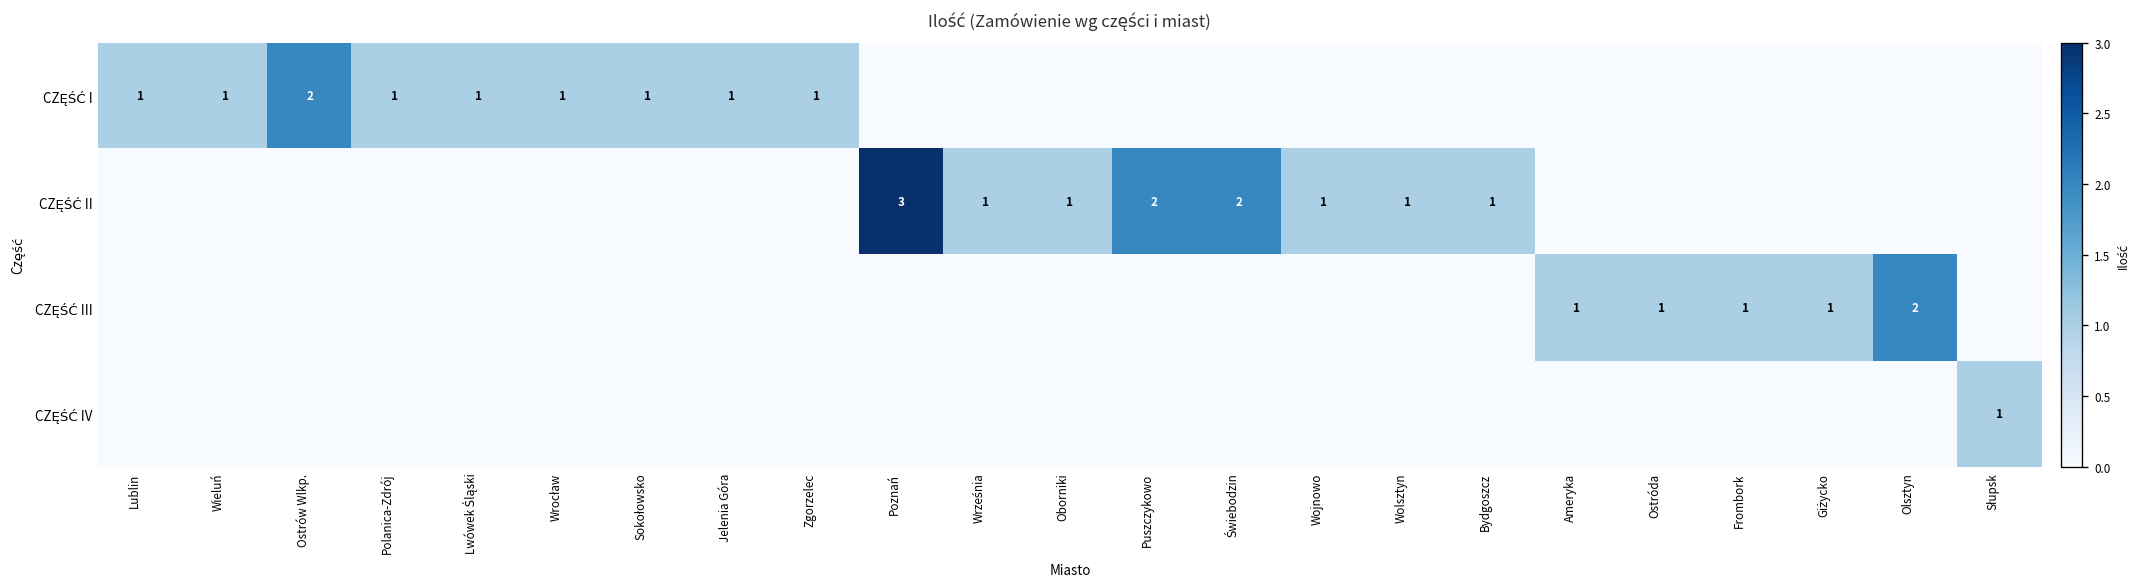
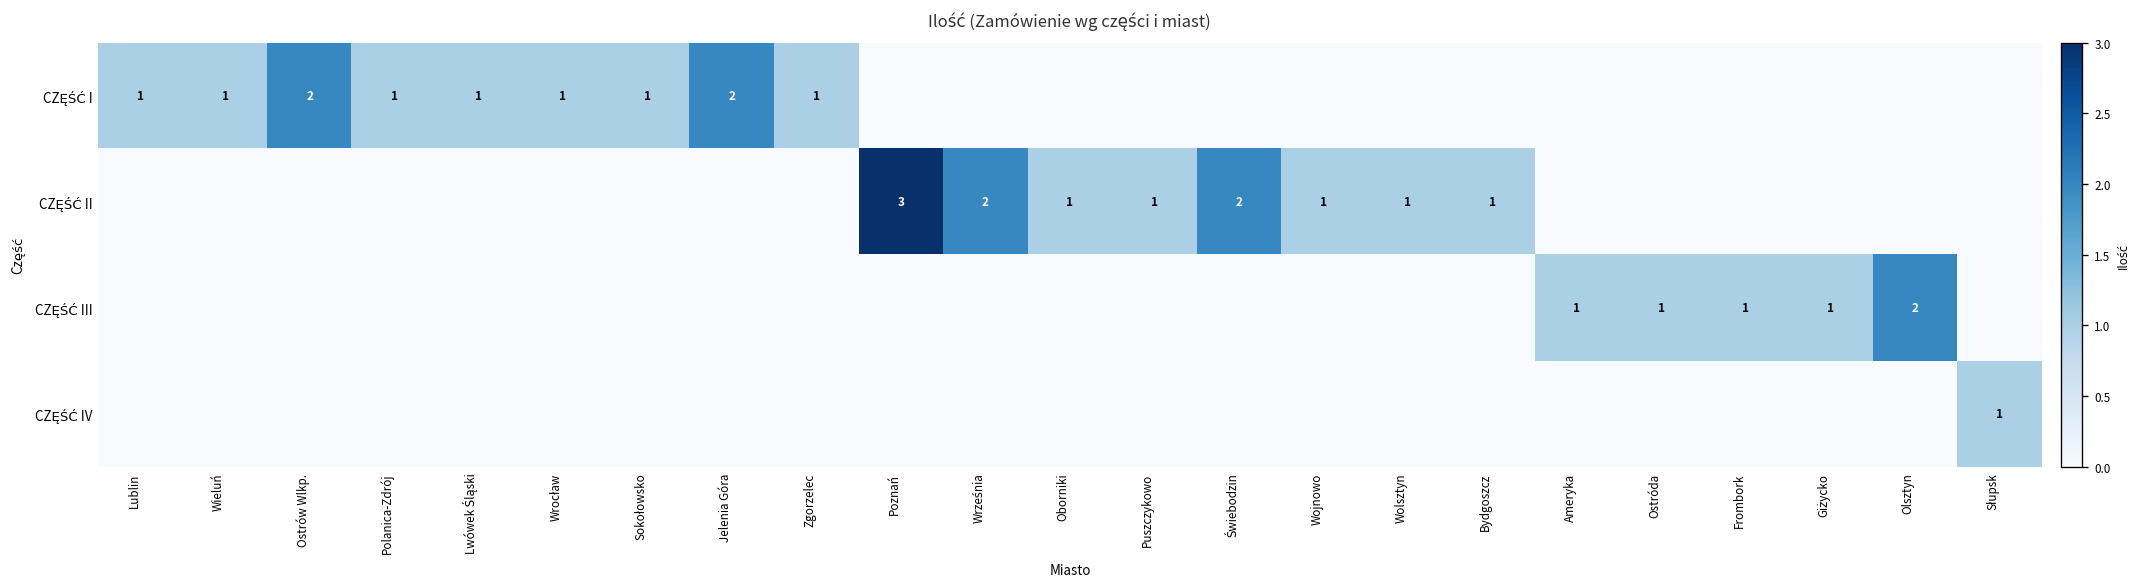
CZĘŚĆ I, Jelenia Góra: 1 -> 2
CZĘŚĆ II, Września: 1 -> 2
CZĘŚĆ II, Puszczykowo: 2 -> 1
